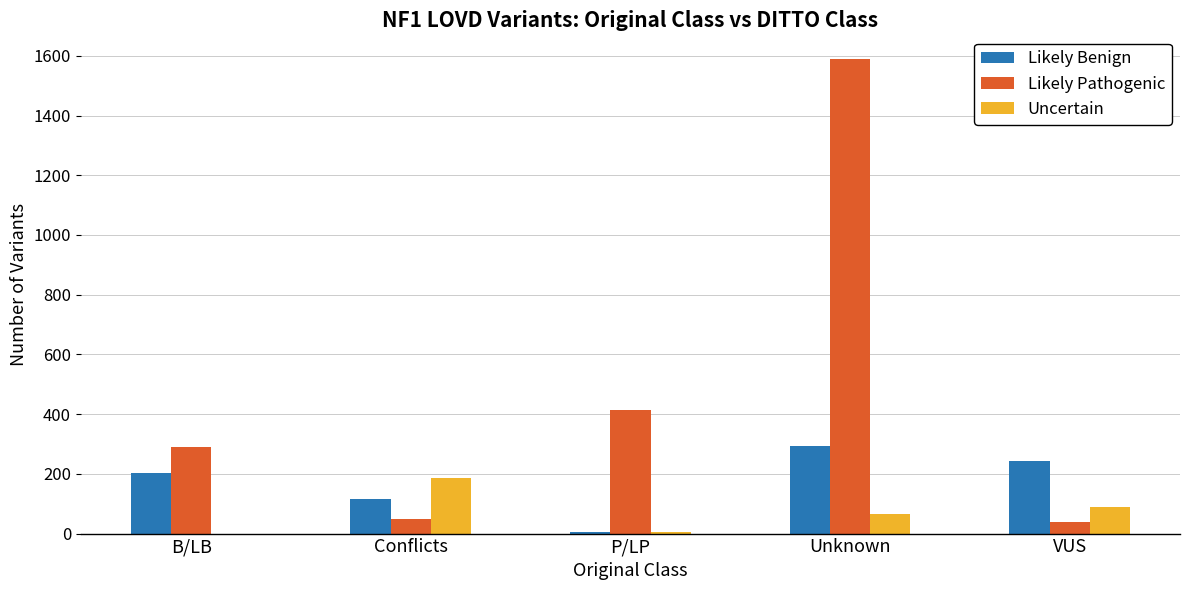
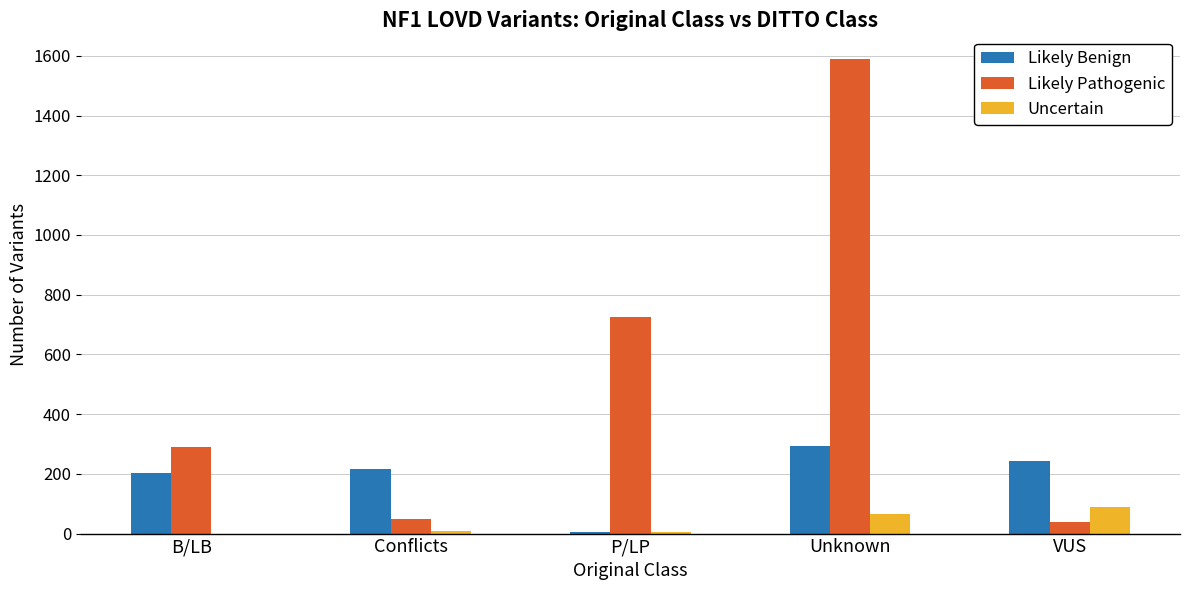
Likely Benign, Conflicts: 120 -> 220
Uncertain, Conflicts: 190 -> 10
Likely Pathogenic, P/LP: 410 -> 730
